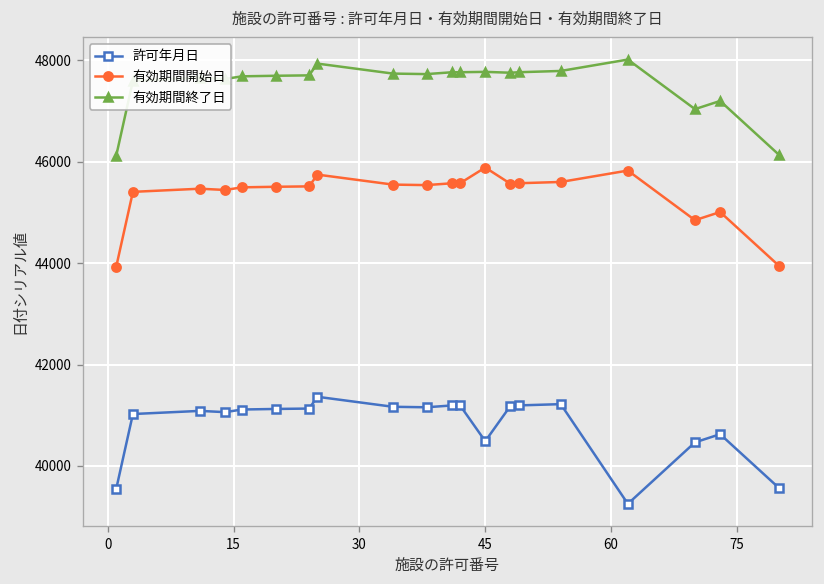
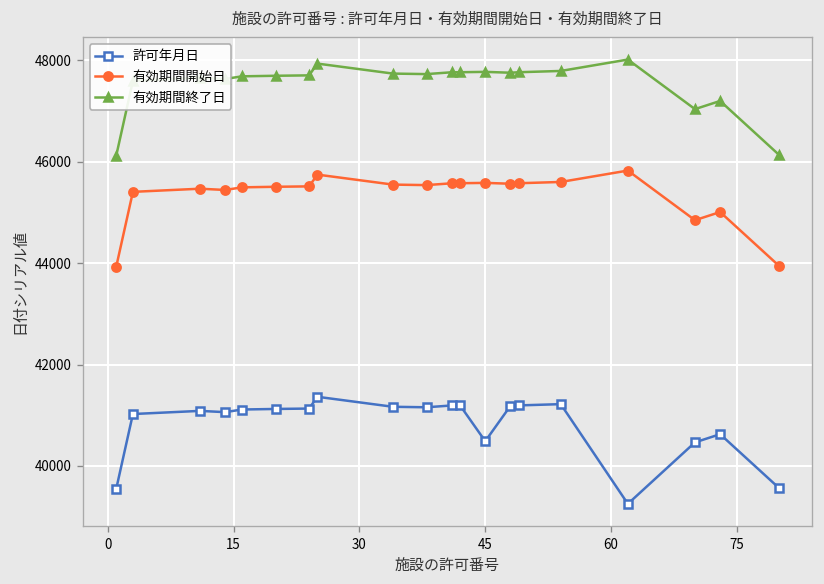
有効期間開始日, 45: 45900 -> 45600
